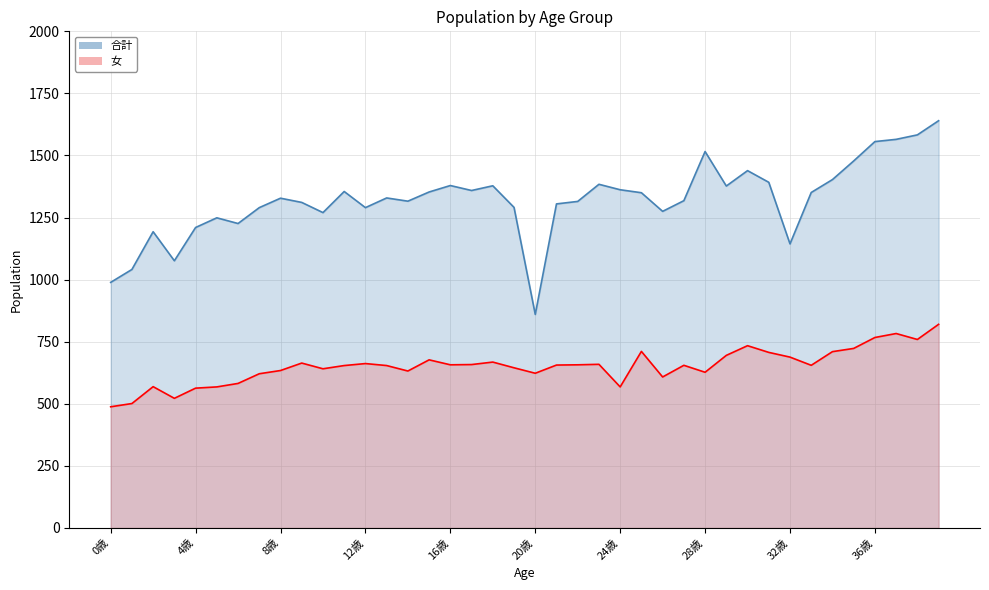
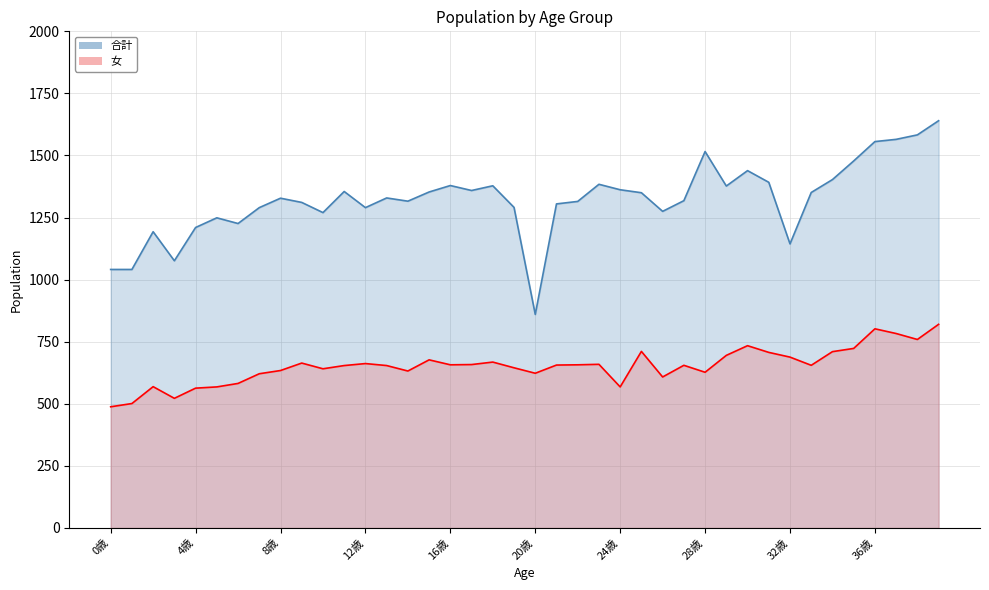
合計, 0歳: 990 -> 1040
女, 36歳: 770 -> 800
